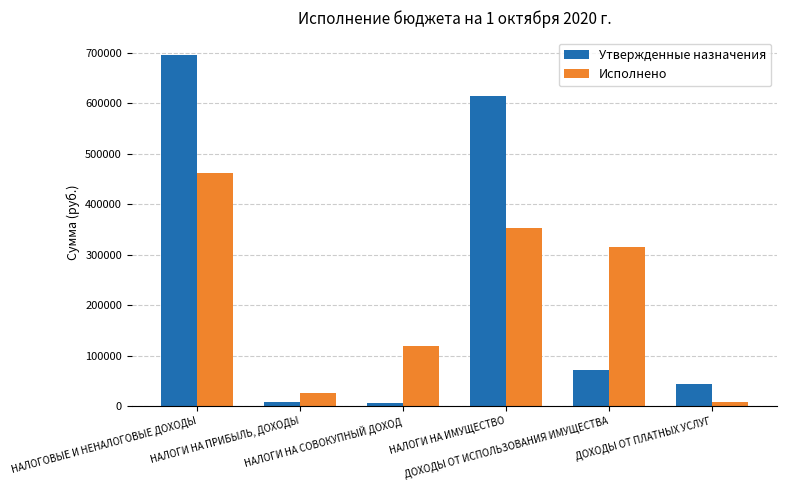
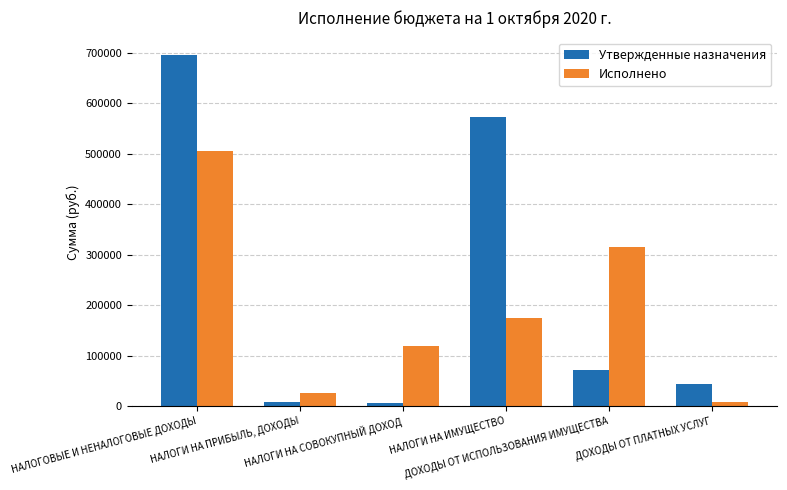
Исполнено, НАЛОГОВЫЕ И НЕНАЛОГОВЫЕ ДОХОДЫ: 460000 -> 510000
Утвержденные назначения, НАЛОГИ НА ИМУЩЕСТВО: 610000 -> 570000
Исполнено, НАЛОГИ НА ИМУЩЕСТВО: 350000 -> 170000
